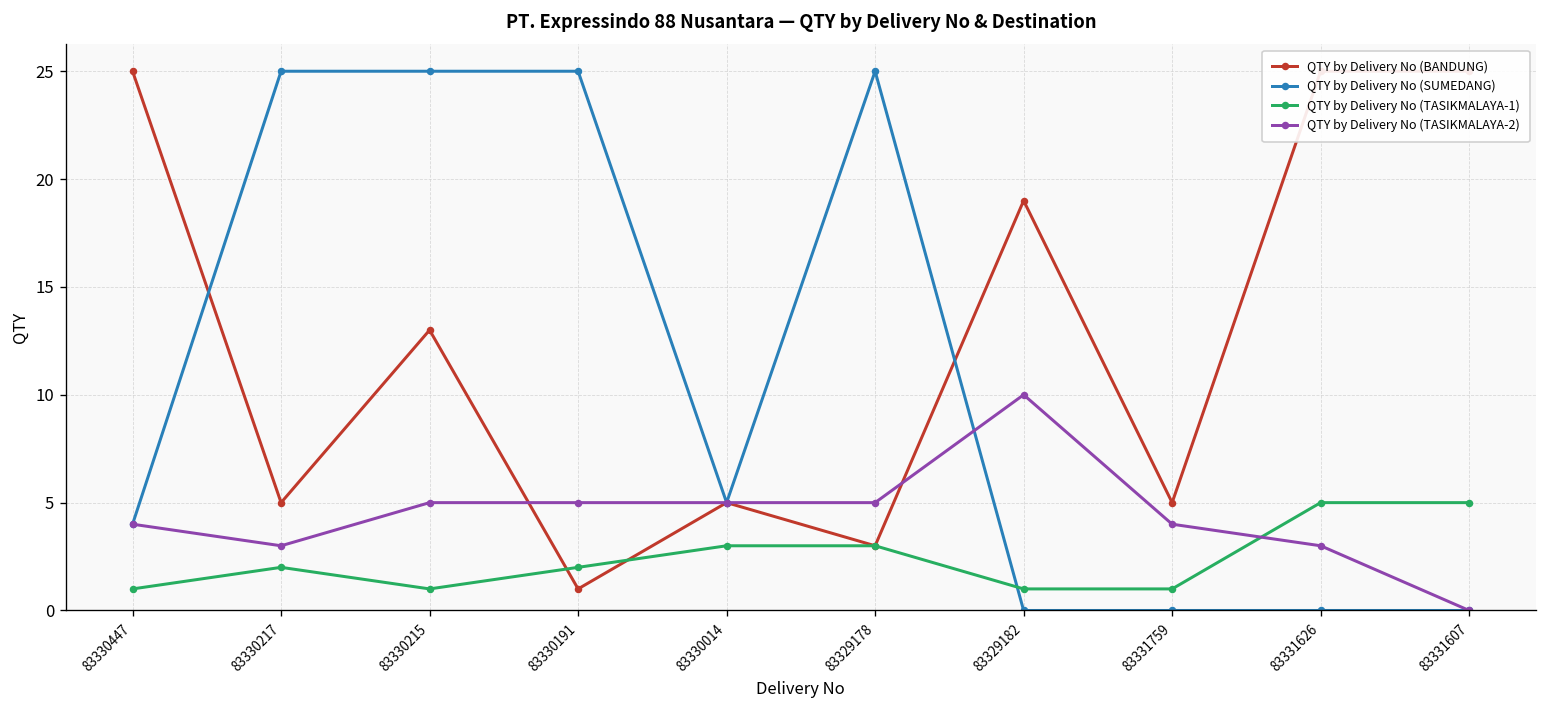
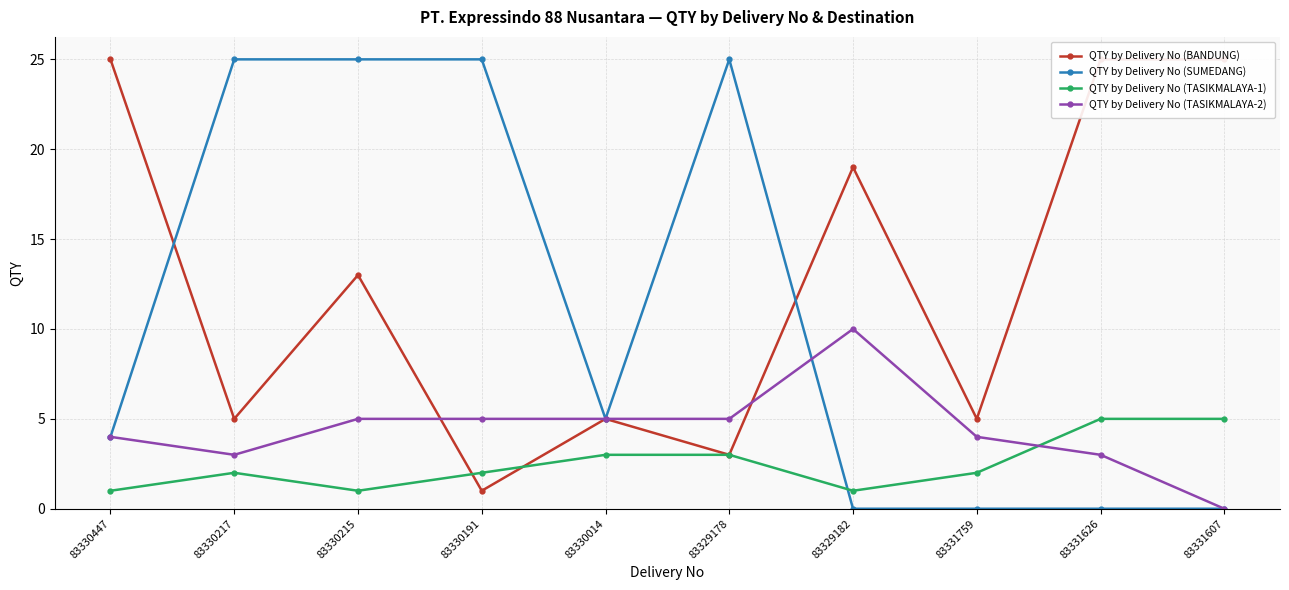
QTY by Delivery No (TASIKMALAYA-1), 83331759: 1 -> 2
